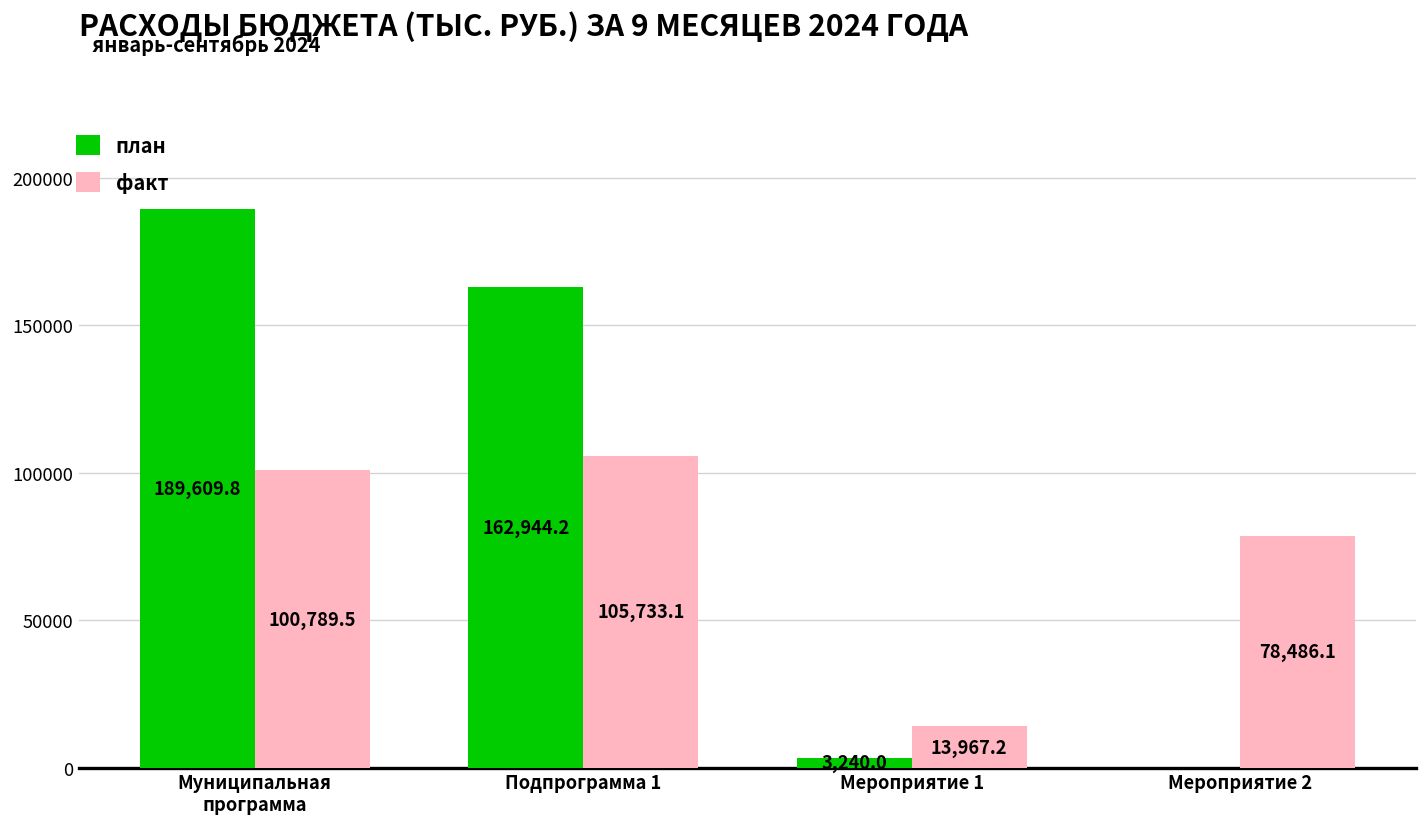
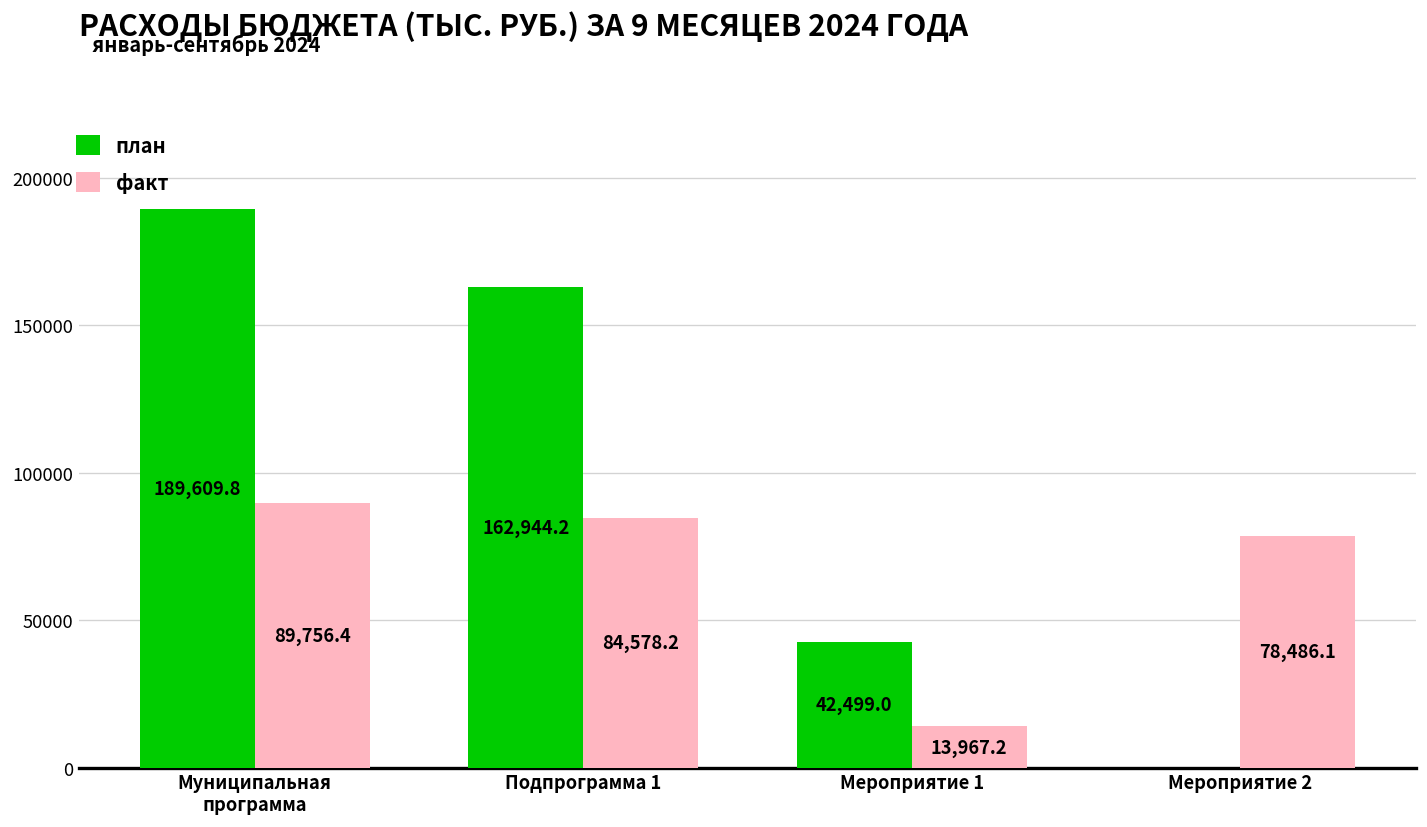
факт, Муниципальная программа: 100,789.5 -> 89,756.4
факт, Подпрограмма 1: 105,733.1 -> 84,578.2
план, Мероприятие 1: 3,240.0 -> 42,499.0
